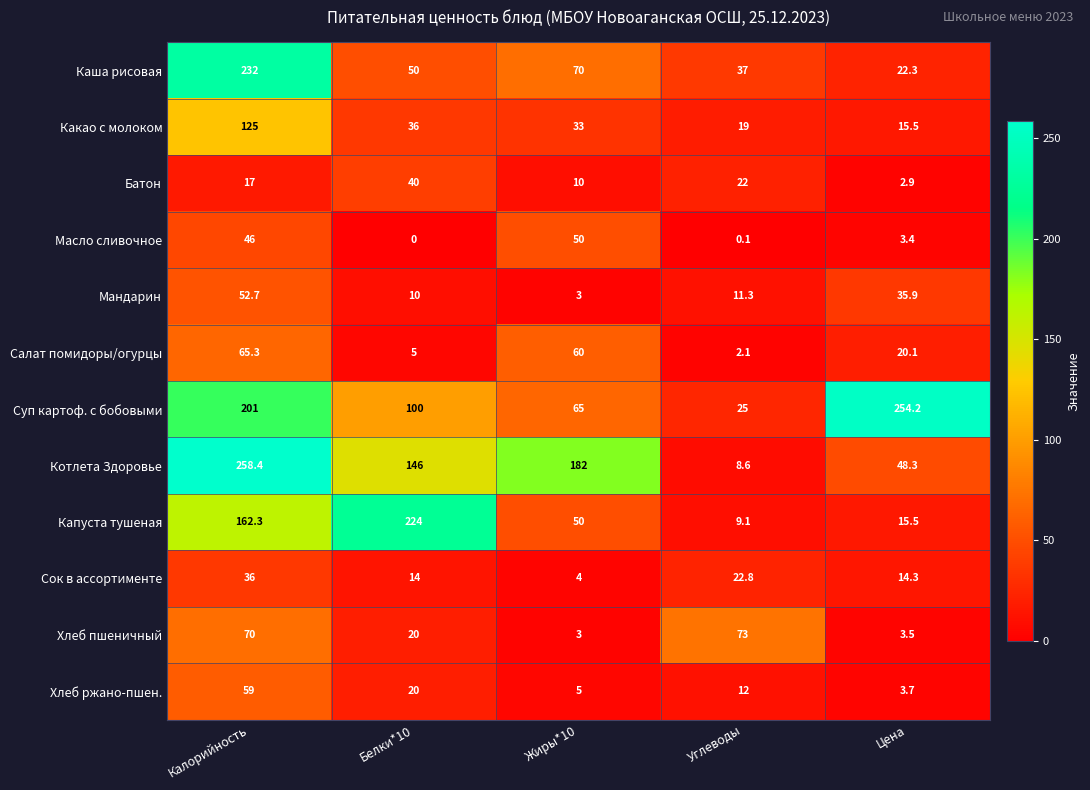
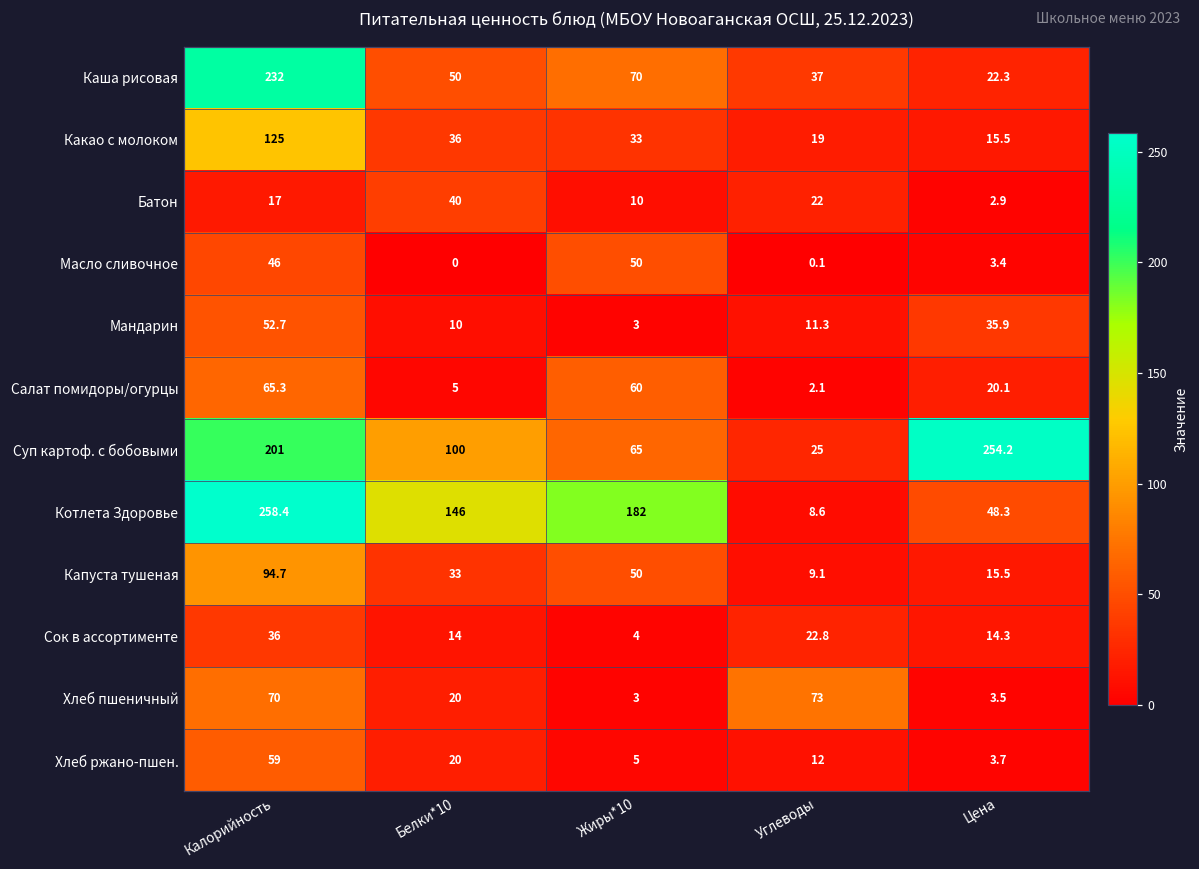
Капуста тушеная, Калорийность: 162.3 -> 94.7
Капуста тушеная, Белки*10: 224 -> 33
